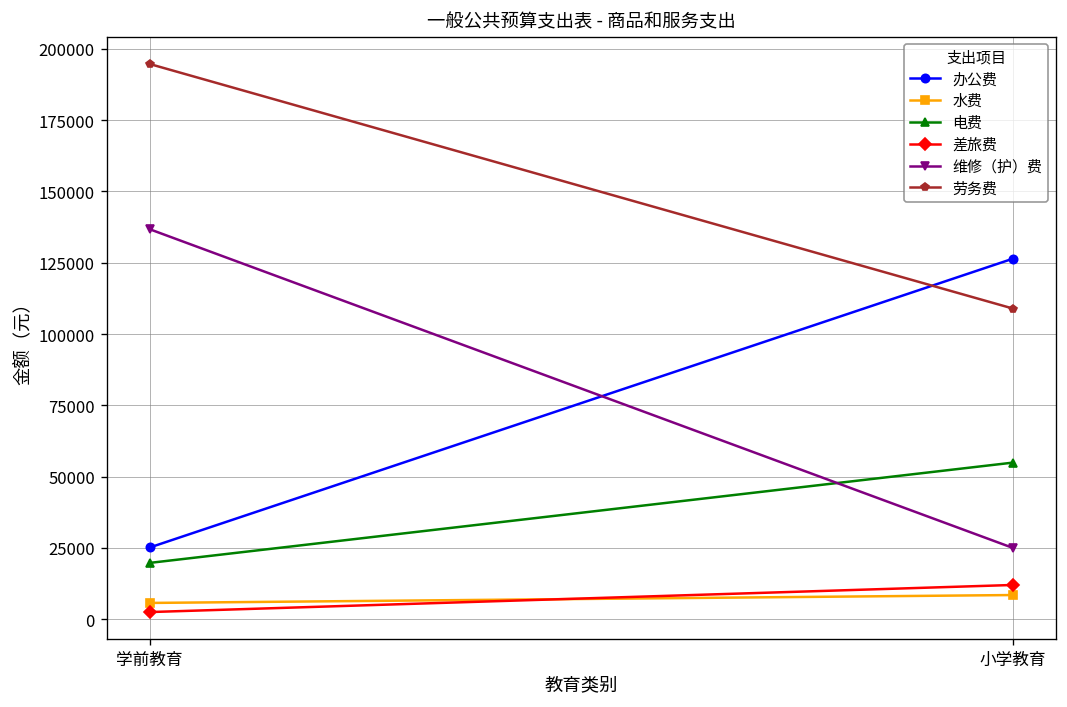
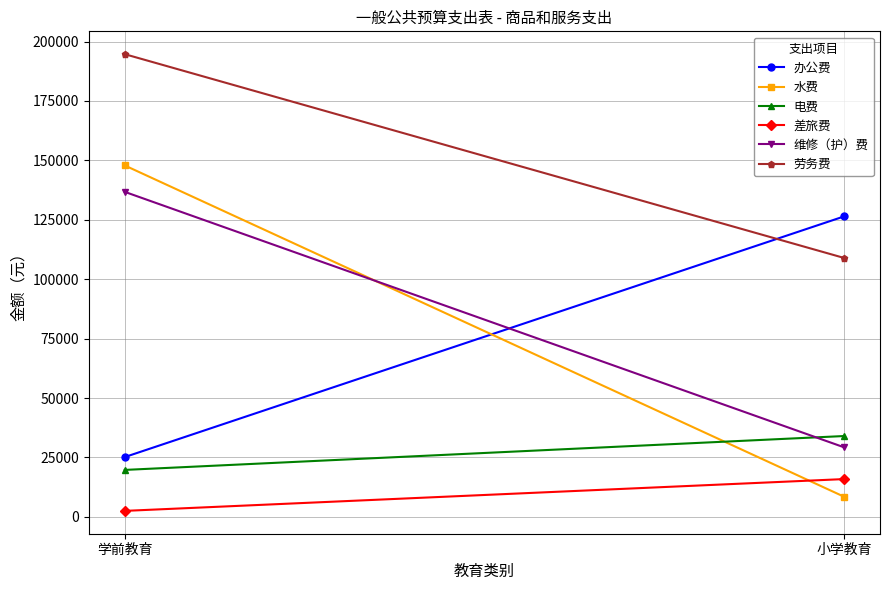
水费, 学前教育: 6000 -> 148000
电费, 小学教育: 55000 -> 34000
差旅费, 小学教育: 12000 -> 16000
维修（护）费, 小学教育: 25000 -> 29000
